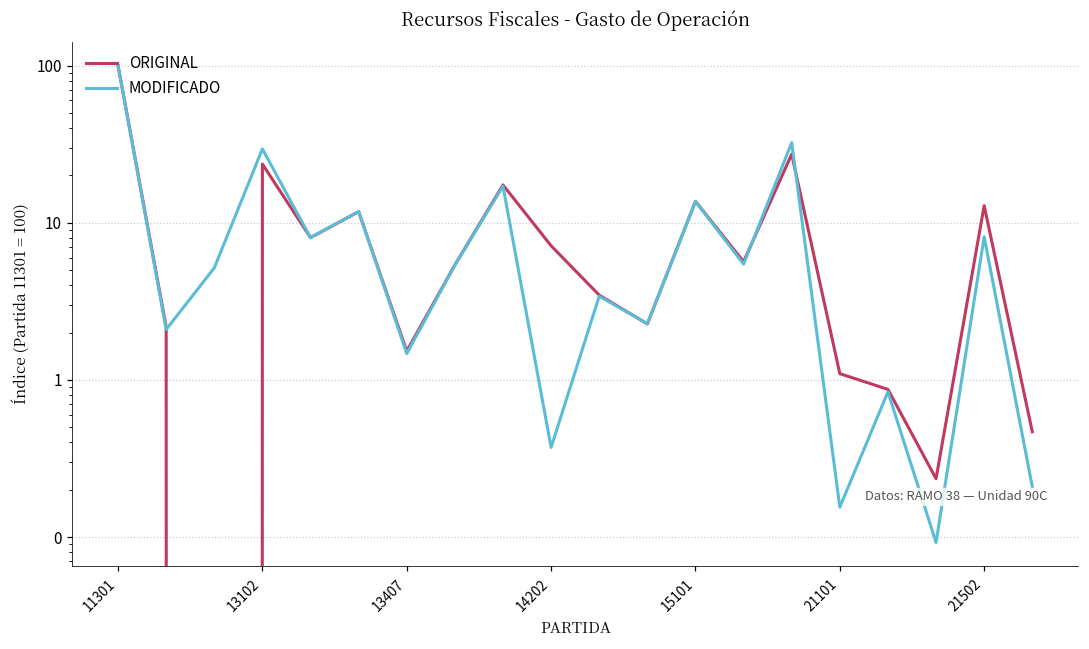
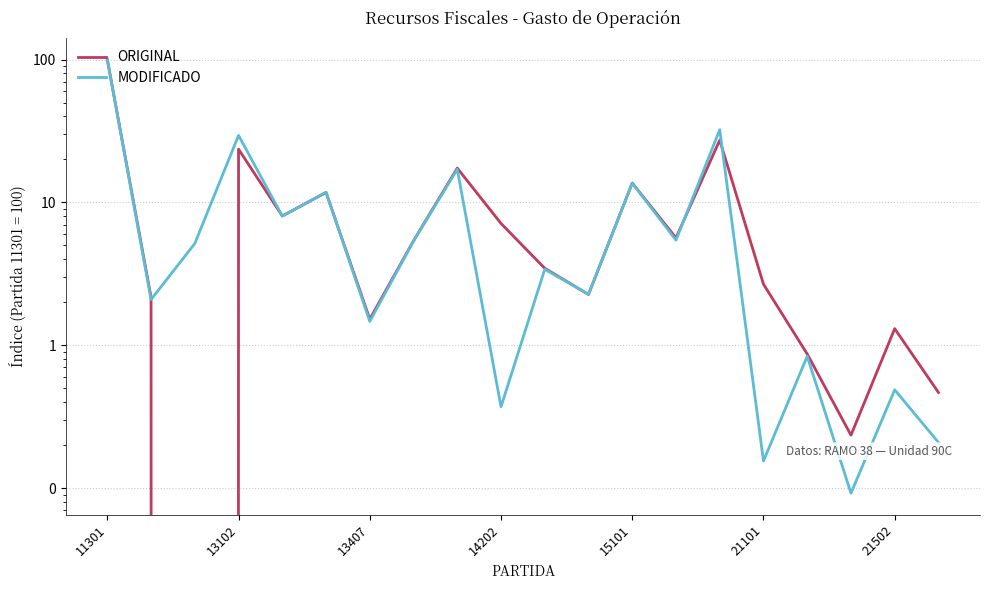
ORIGINAL, 21101: 1.1 -> 2.7
ORIGINAL, 21502: 13 -> 1.3
MODIFICADO, 21502: 8 -> 0.49
